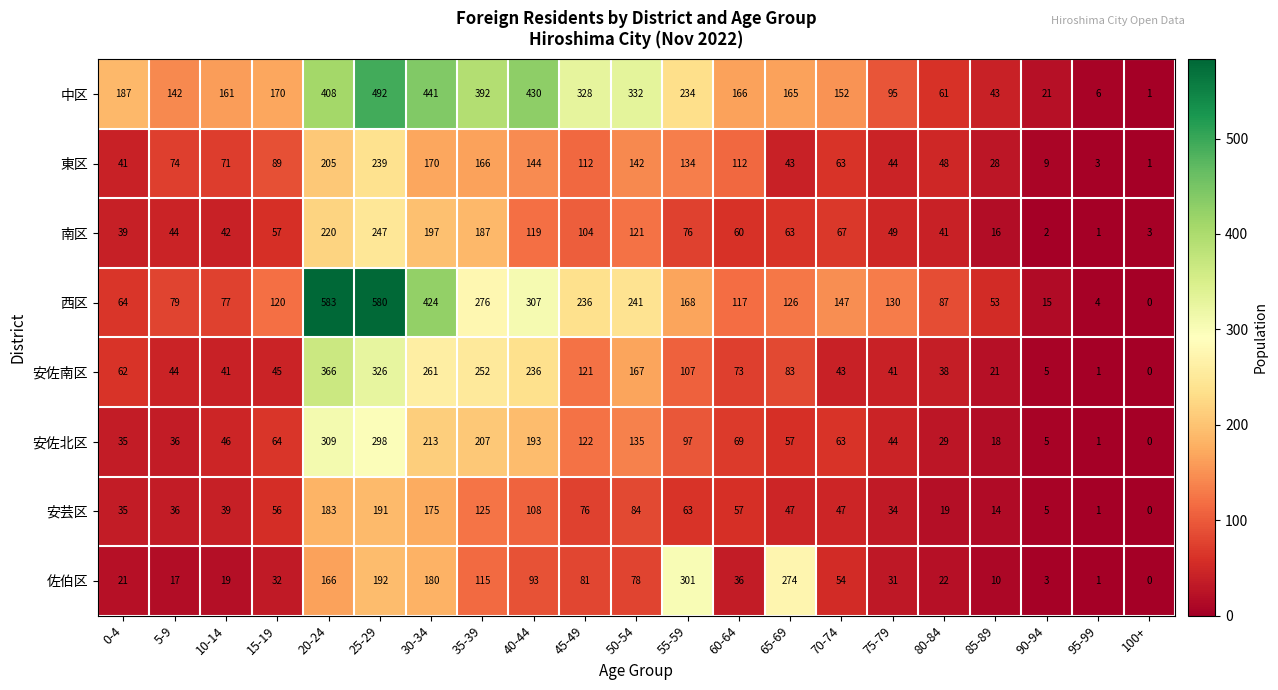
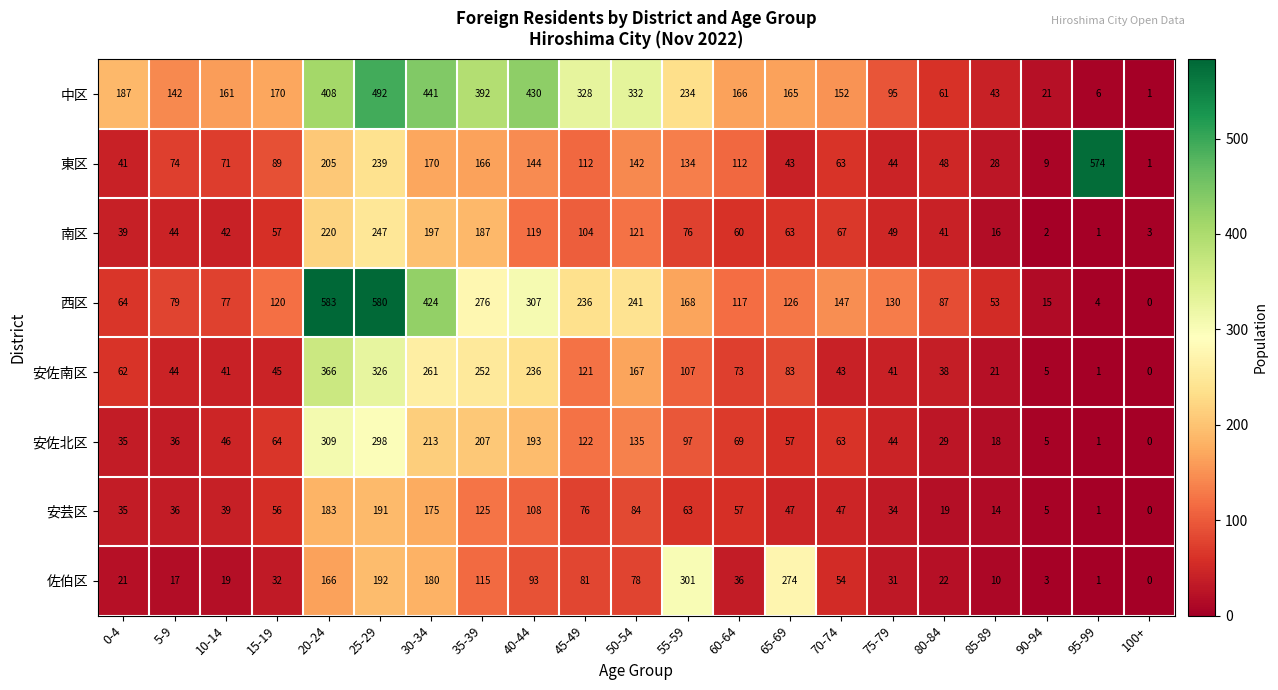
東区, 95-99: 3 -> 574
